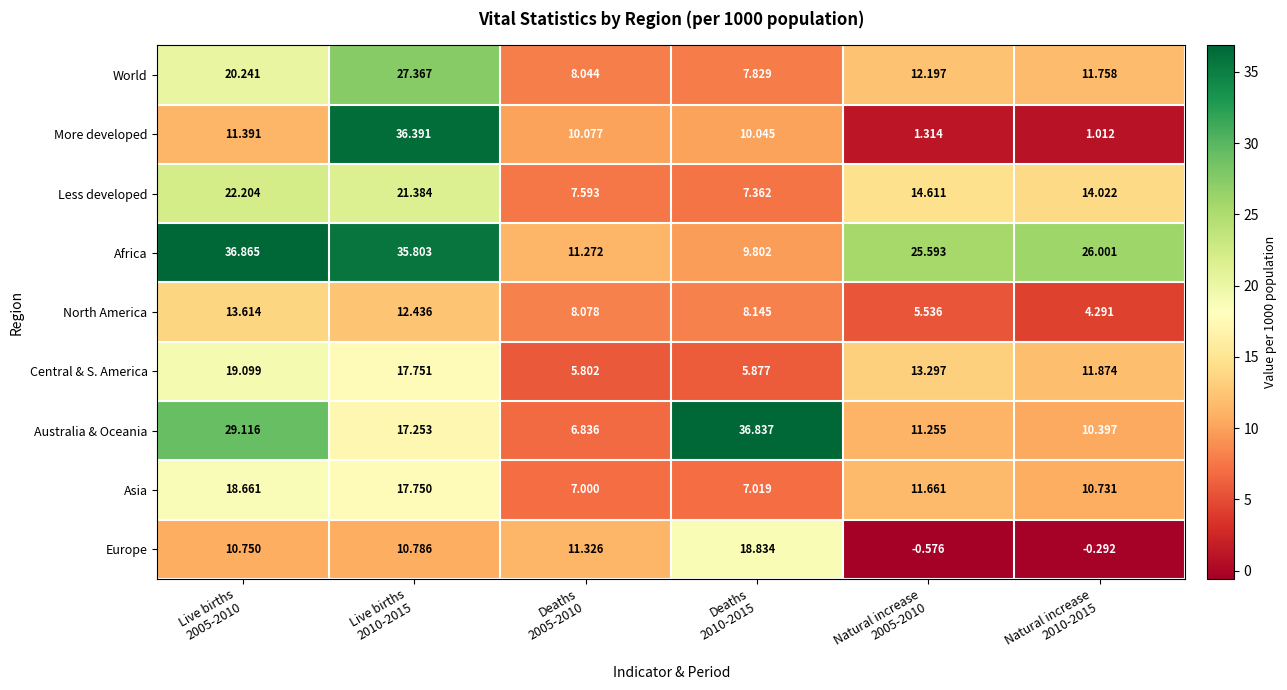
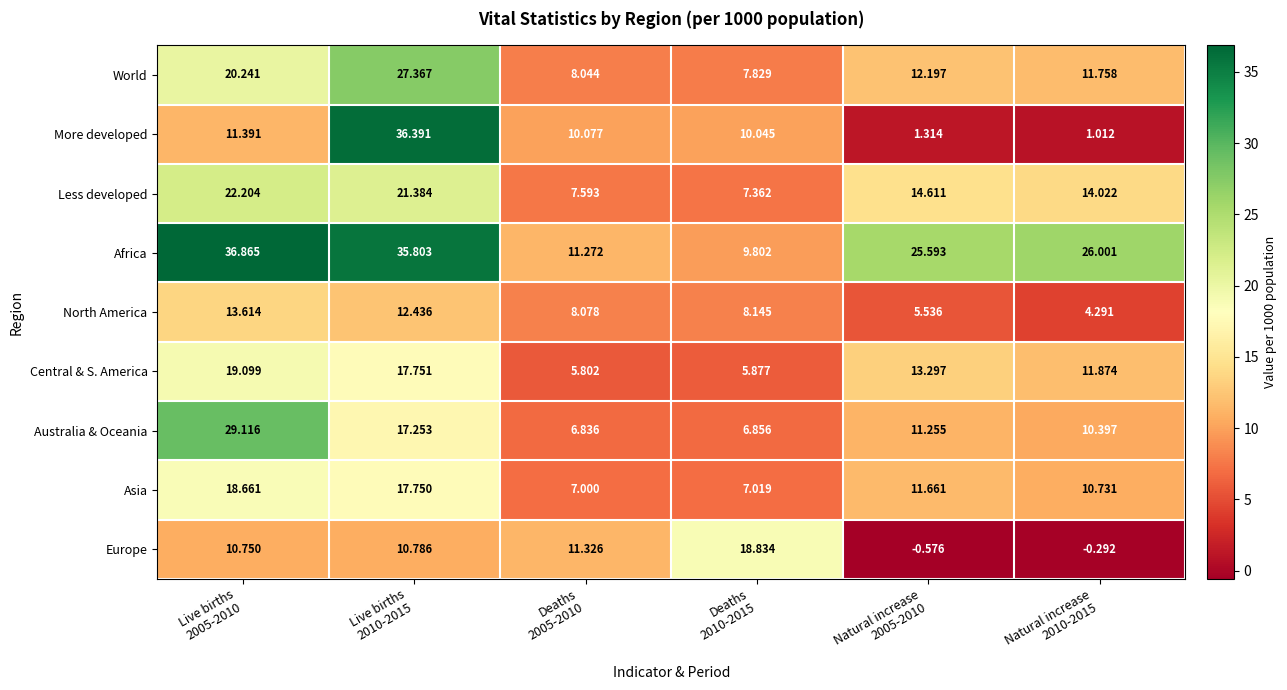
Australia & Oceania, Deaths 2010-2015: 36.837 -> 6.856
